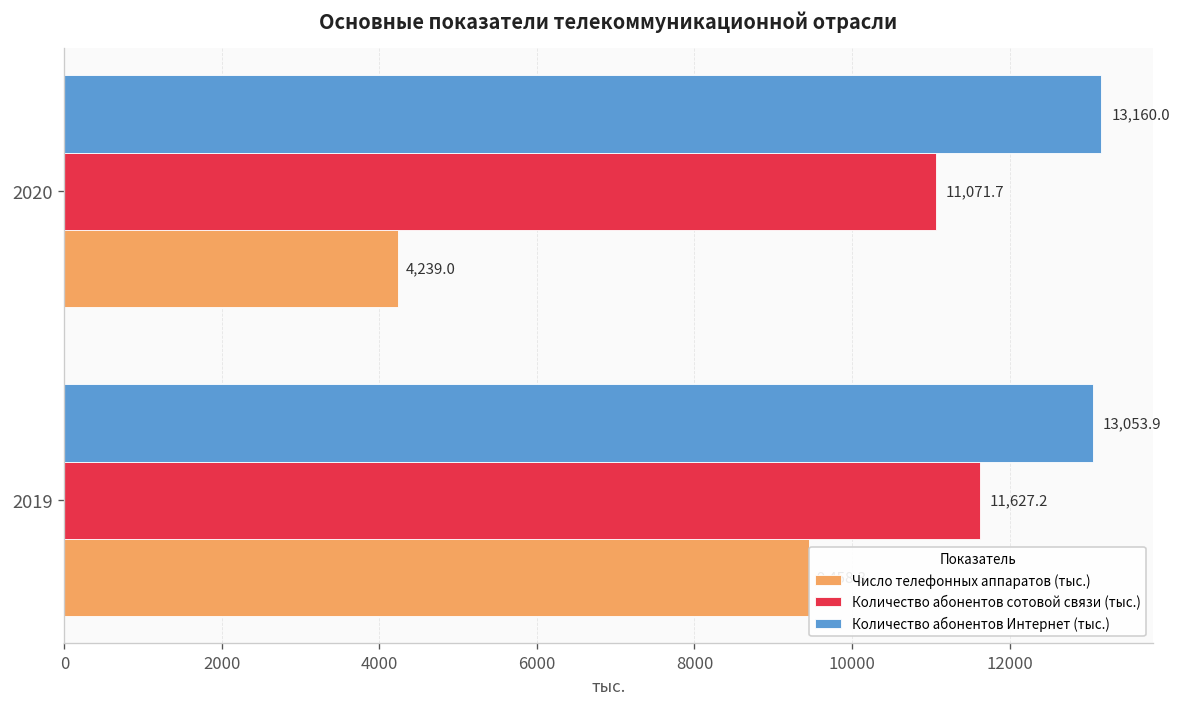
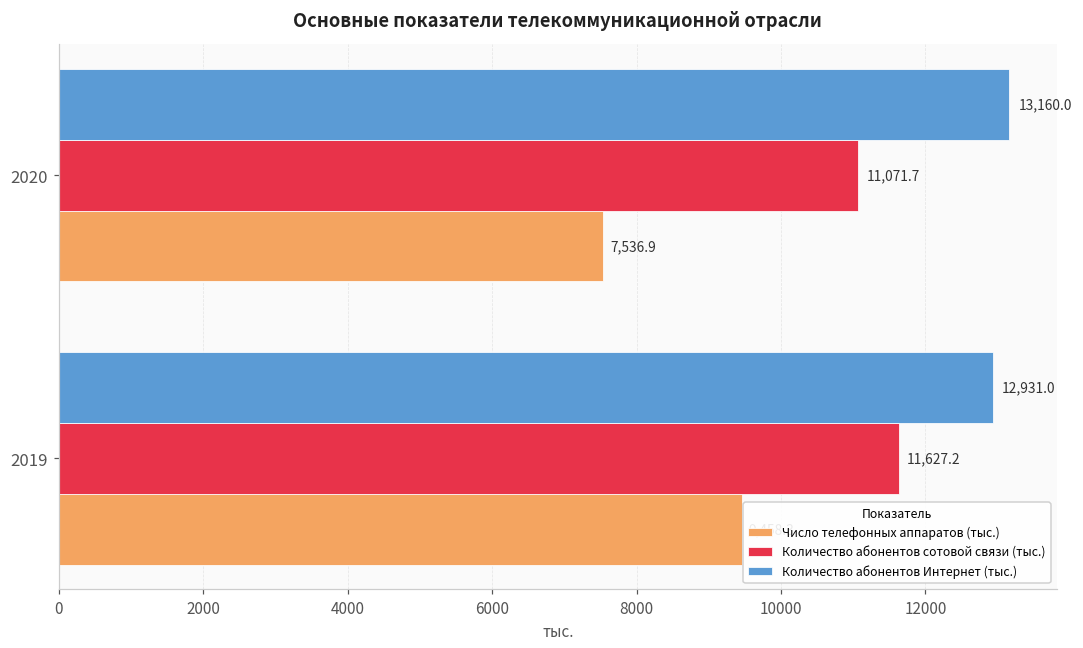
Число телефонных аппаратов (тыс.), 2020: 4,239.0 -> 7,536.9
Количество абонентов Интернет (тыс.), 2019: 13,053.9 -> 12,931.0
